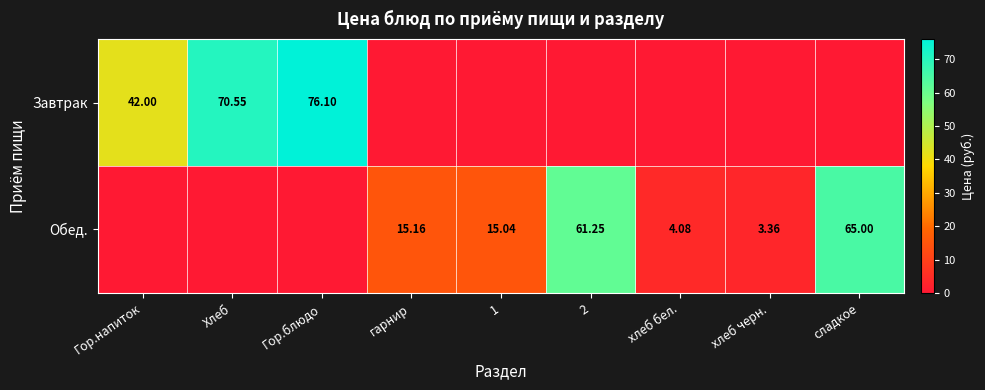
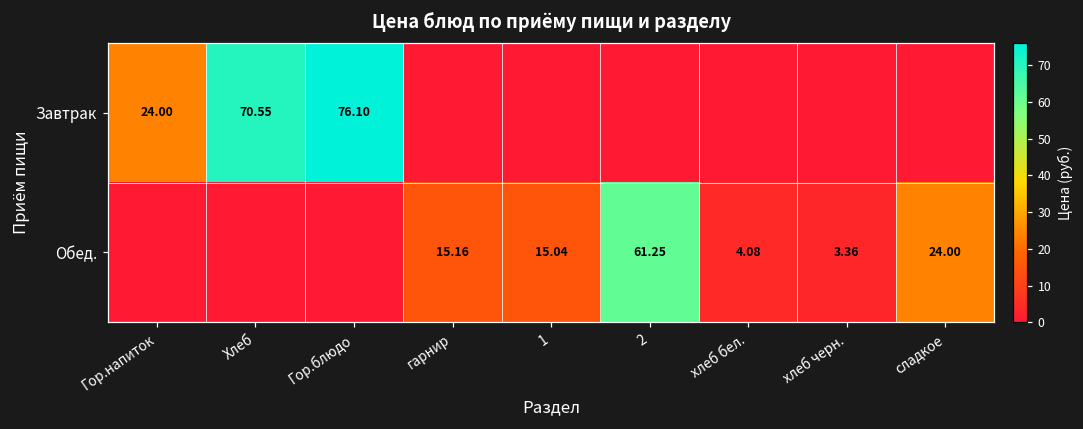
Завтрак, Гор.напиток: 42.00 -> 24.00
Обед., сладкое: 65.00 -> 24.00
